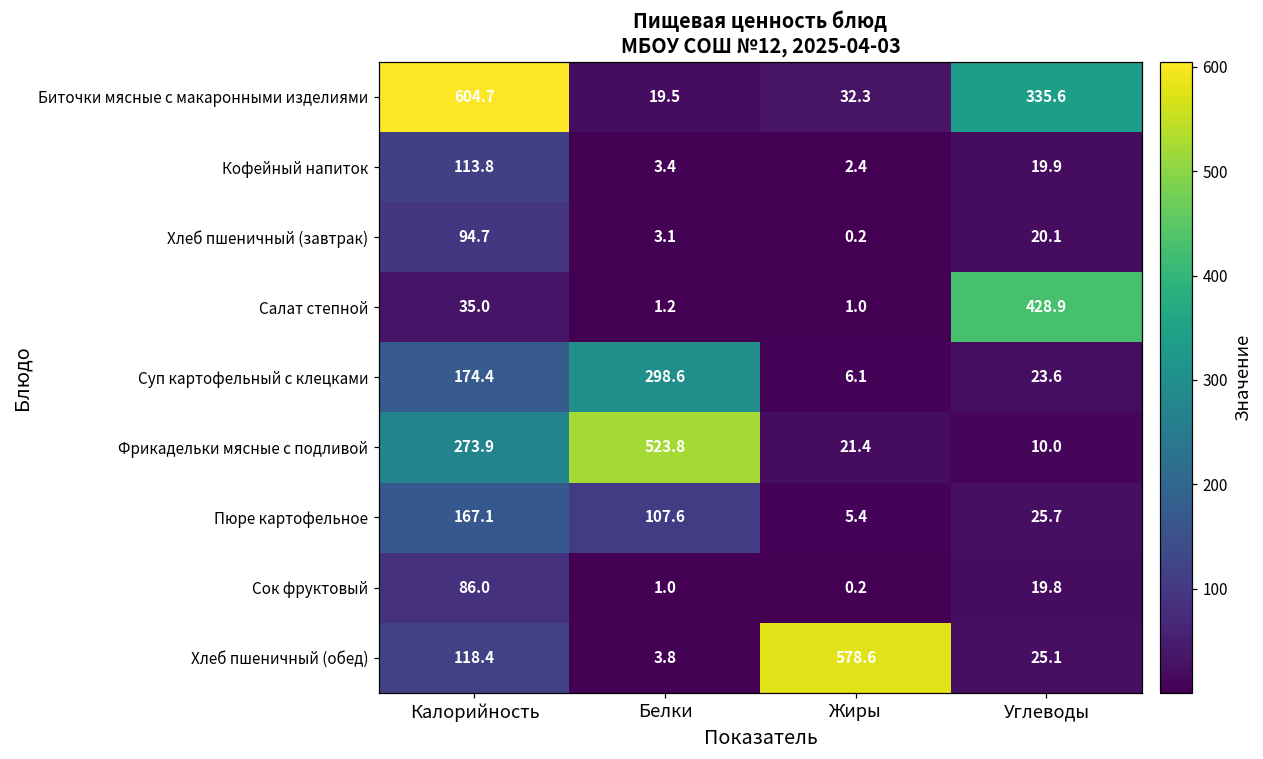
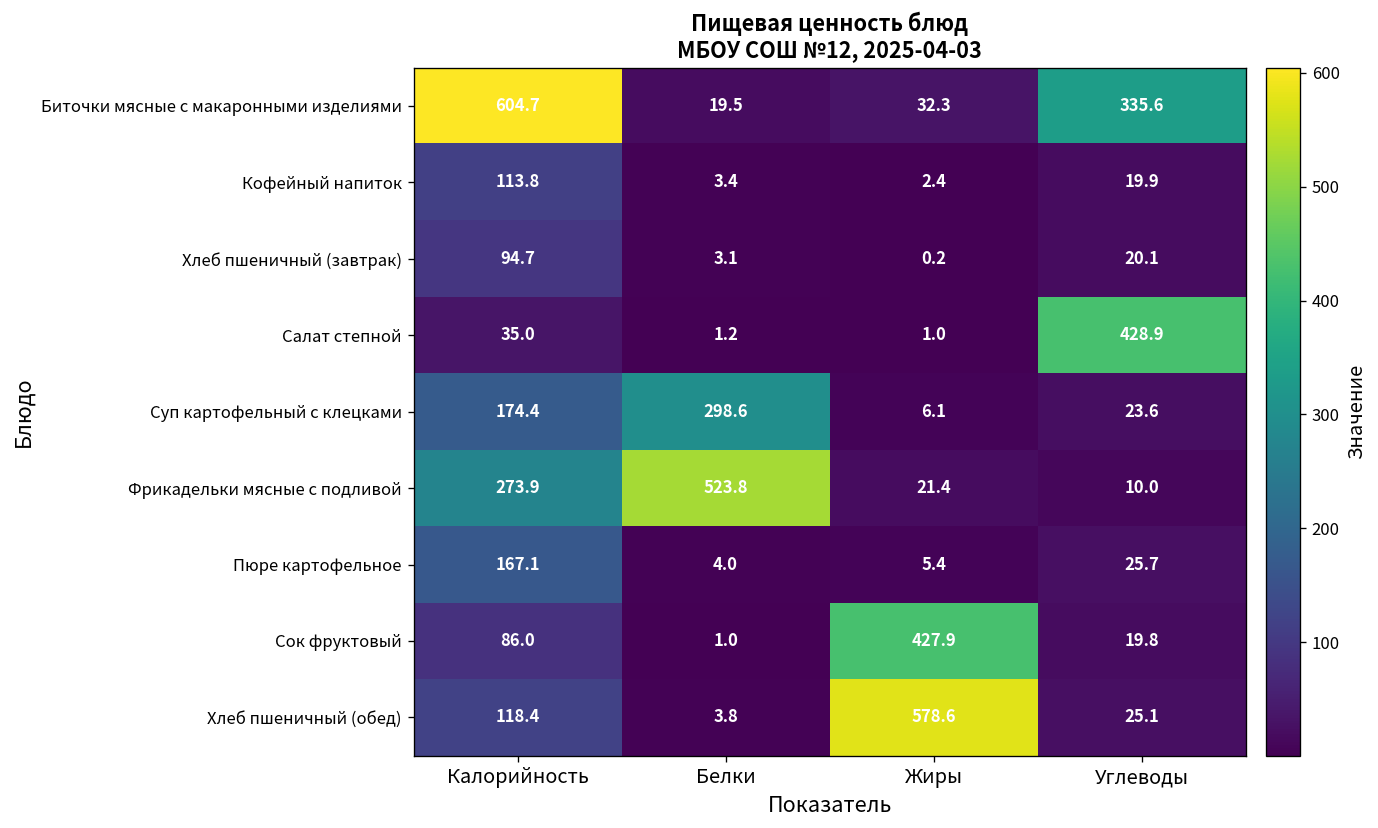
Пюре картофельное, Белки: 107.6 -> 4.0
Сок фруктовый, Жиры: 0.2 -> 427.9
